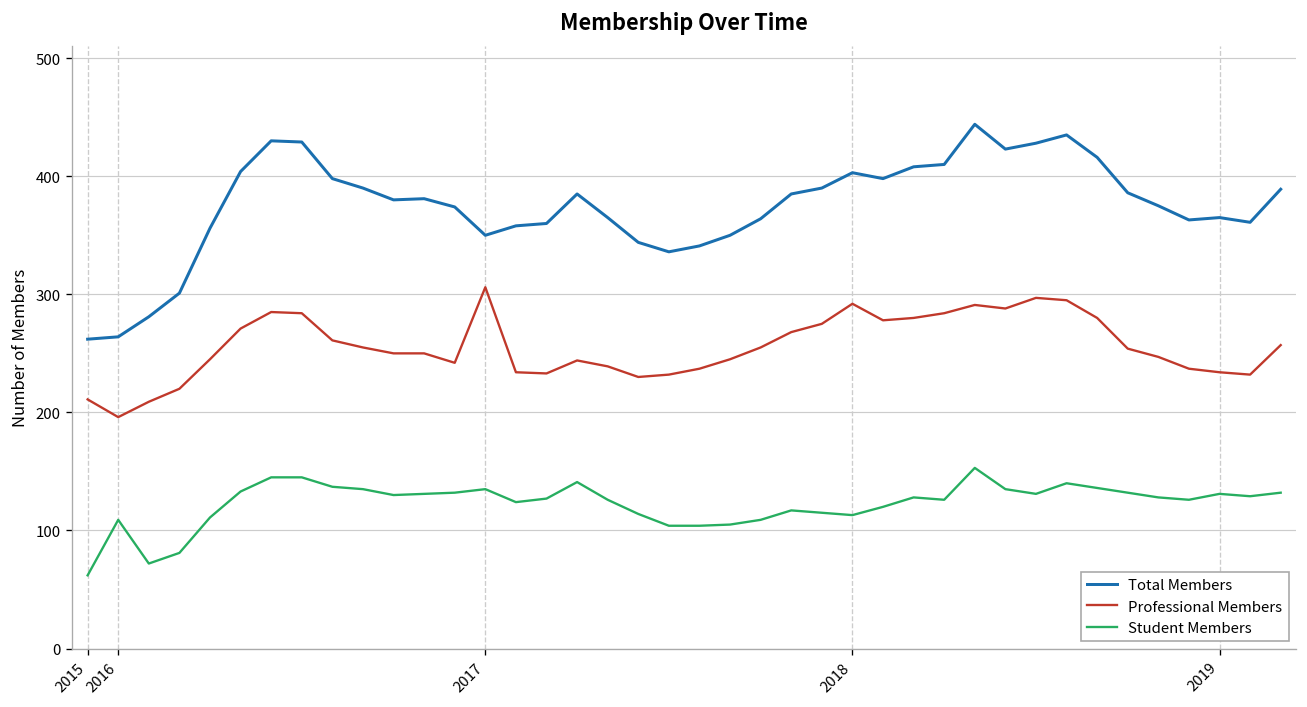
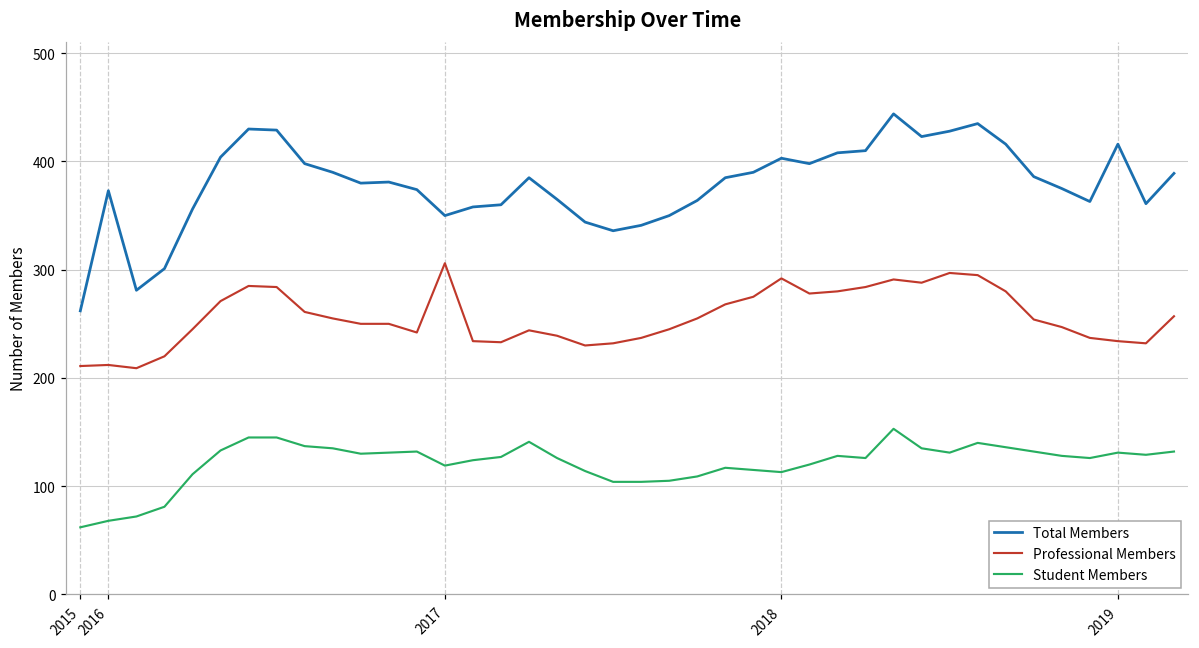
Total Members, 2016: 260 -> 370
Professional Members, 2016: 200 -> 210
Student Members, 2016: 110 -> 70
Student Members, 2017: 140 -> 120
Total Members, 2019: 370 -> 420
